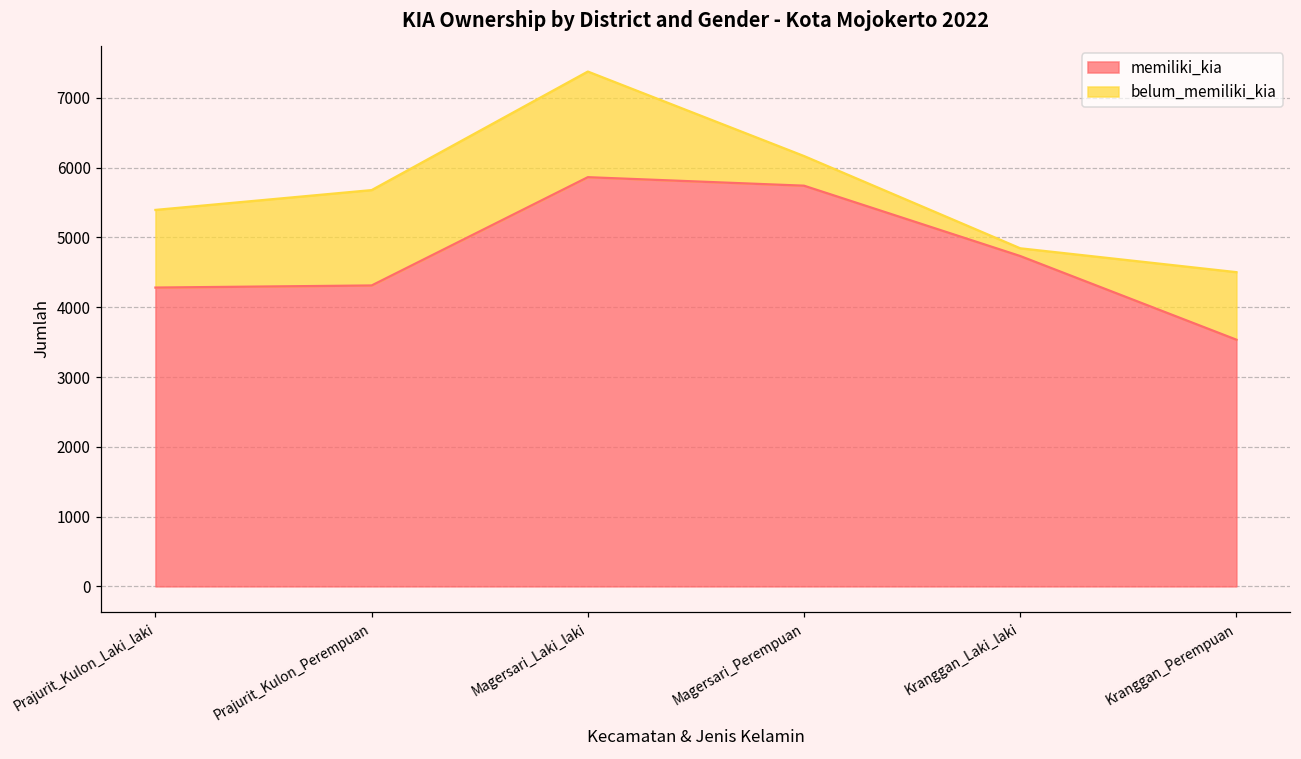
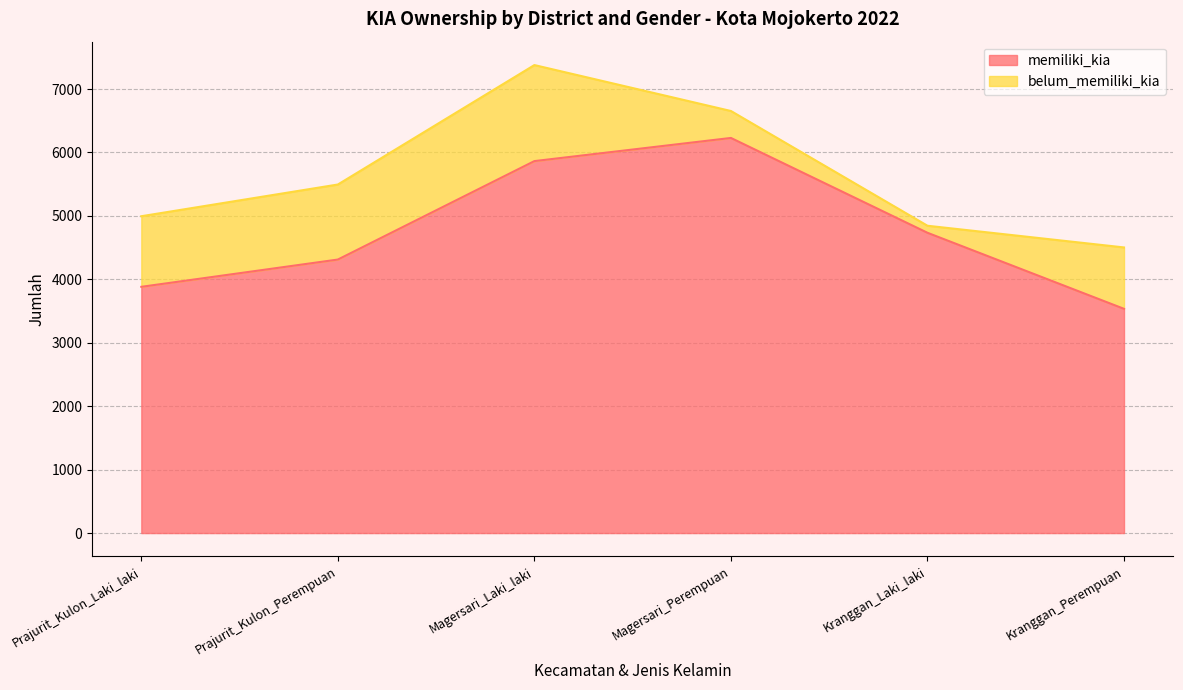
memiliki_kia, Prajurit_Kulon_Laki_laki: 4300 -> 3900
belum_memiliki_kia, Prajurit_Kulon_Perempuan: 1400 -> 1200
memiliki_kia, Magersari_Perempuan: 5700 -> 6200
